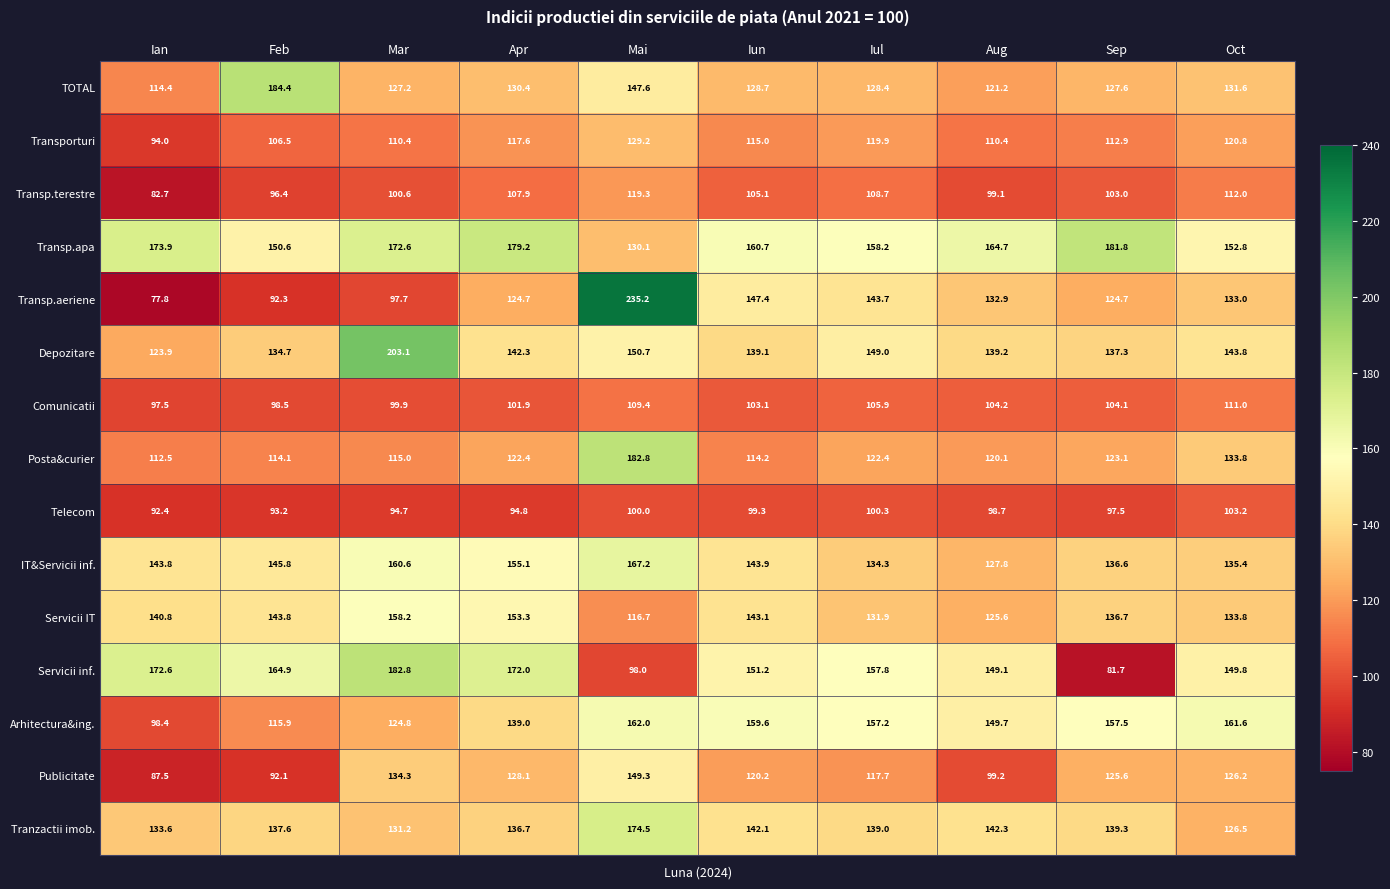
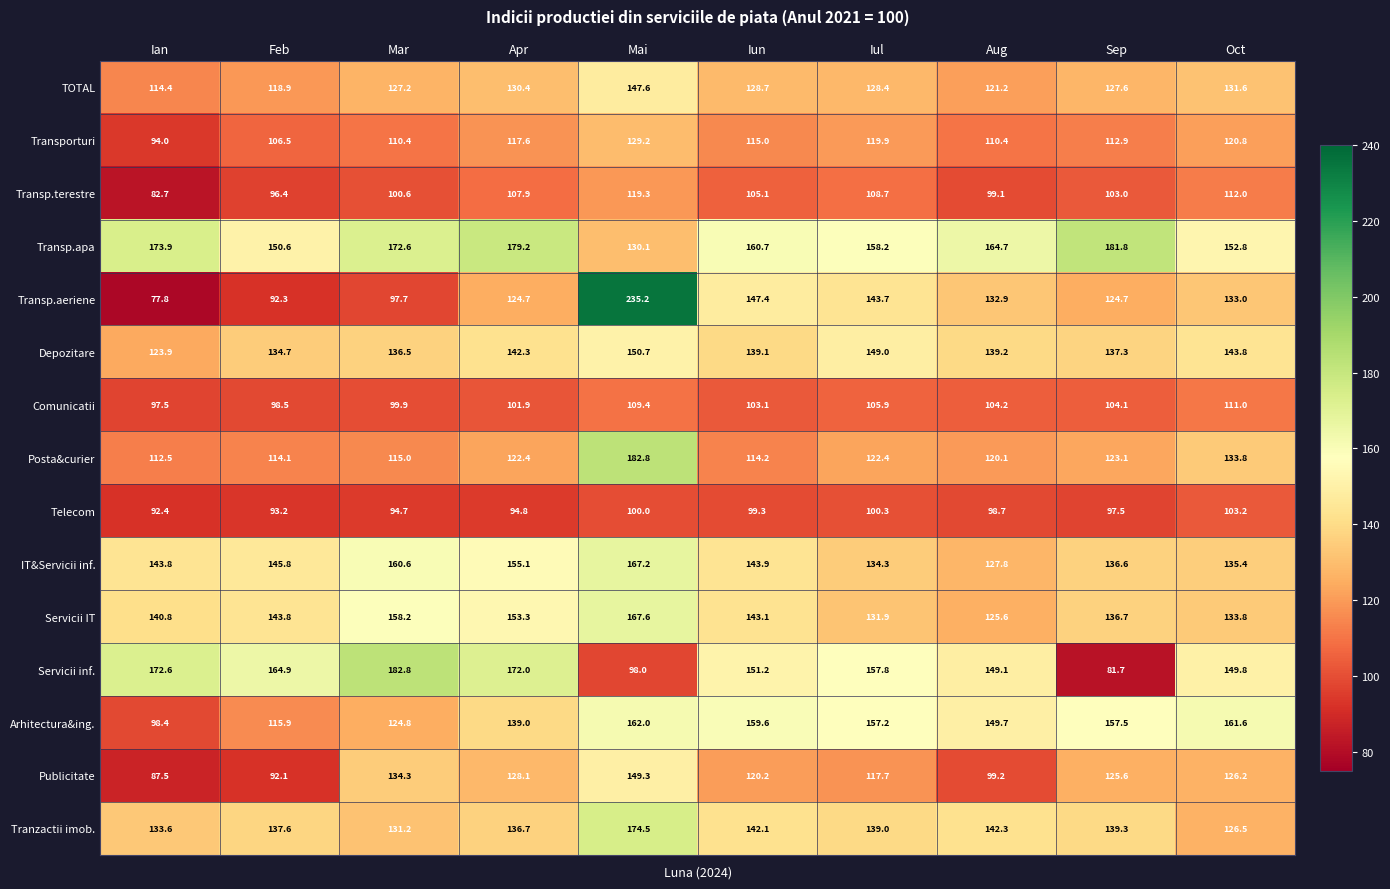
TOTAL, Feb: 184.4 -> 118.9
Depozitare, Mar: 203.1 -> 136.5
Servicii IT, Mai: 116.7 -> 167.6
